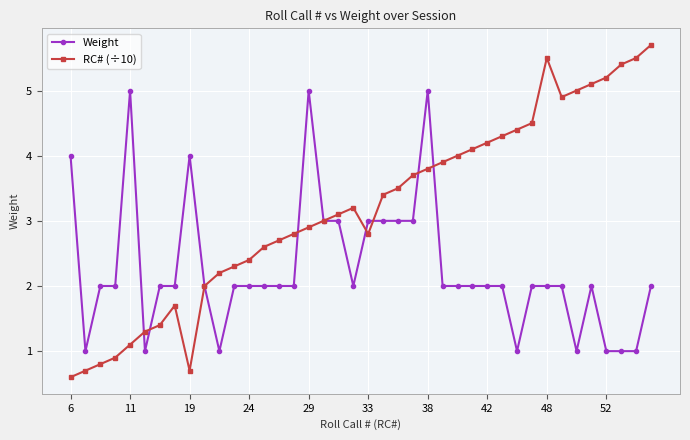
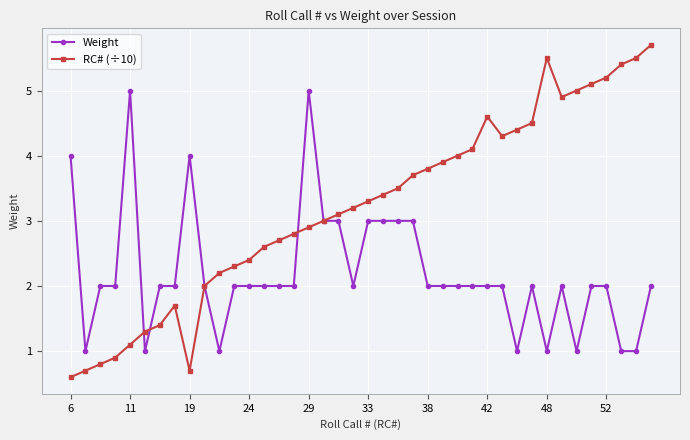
RC# (÷10), 33: 2.8 -> 3.3
Weight, 38: 5 -> 2
RC# (÷10), 42: 4.2 -> 4.6
Weight, 48: 2 -> 1
Weight, 52: 1 -> 2
